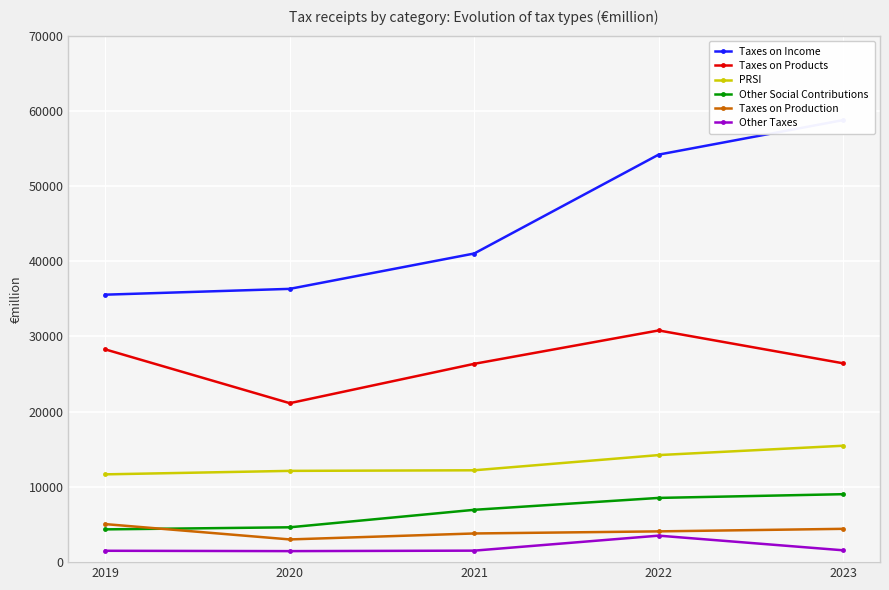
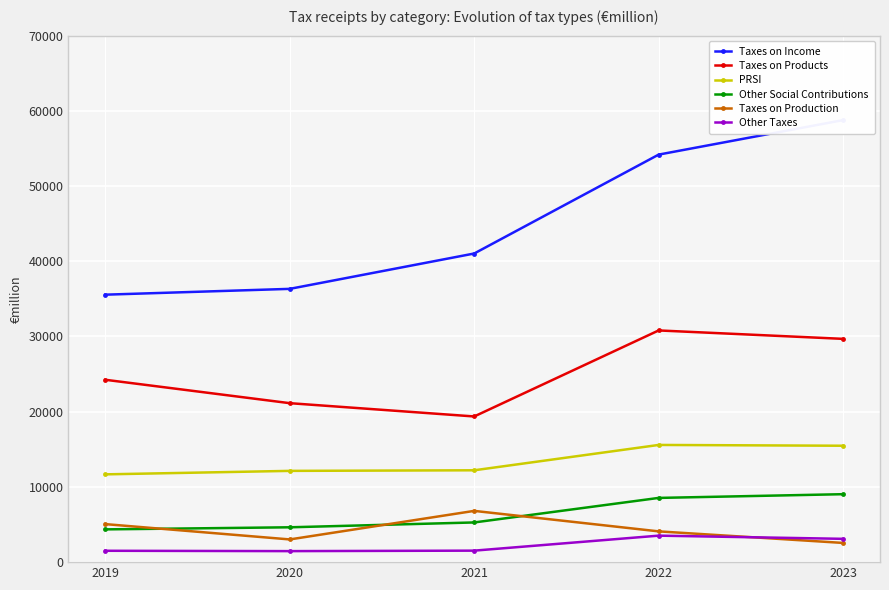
Taxes on Products, 2019: 28000 -> 24000
Taxes on Products, 2021: 26000 -> 19000
Other Social Contributions, 2021: 7000 -> 5000
Taxes on Production, 2021: 4000 -> 7000
PRSI, 2022: 14000 -> 16000
Taxes on Products, 2023: 26000 -> 30000
Taxes on Production, 2023: 4000 -> 3000
Other Taxes, 2023: 2000 -> 3000
